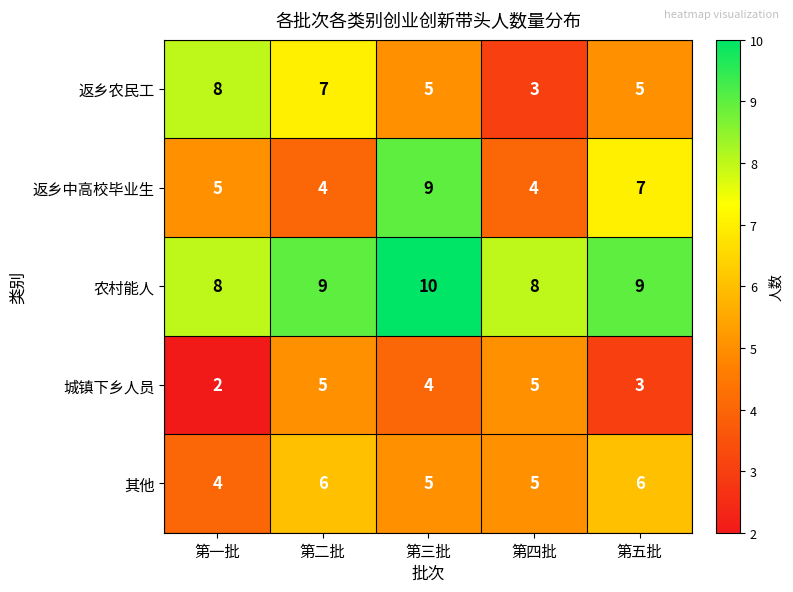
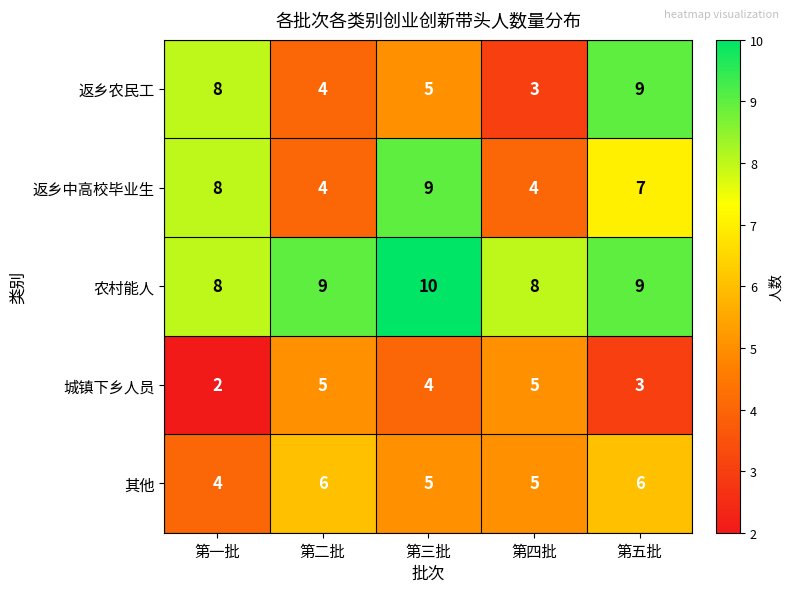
返乡农民工, 第二批: 7 -> 4
返乡农民工, 第五批: 5 -> 9
返乡中高校毕业生, 第一批: 5 -> 8
